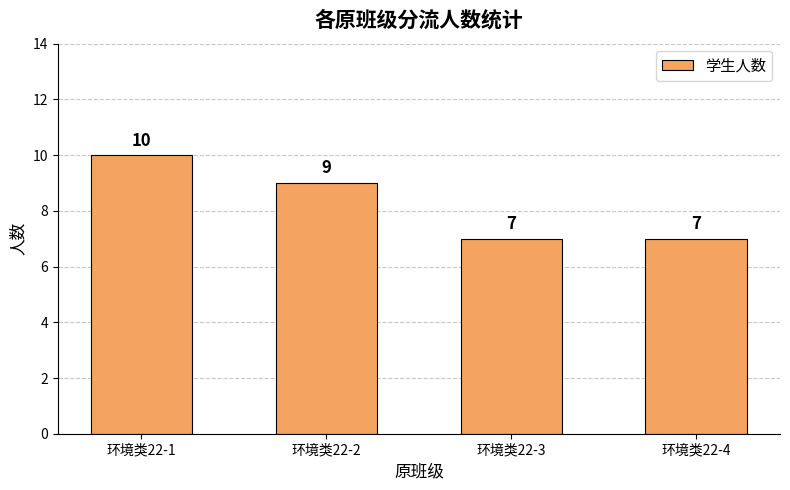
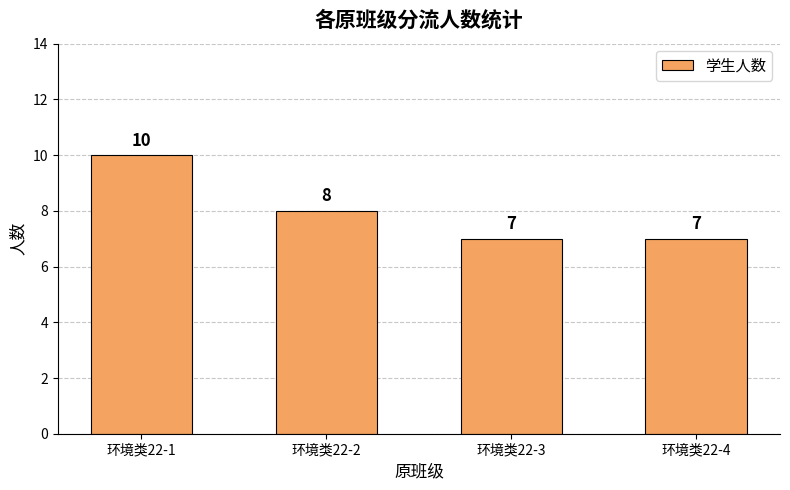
环境类22-2: 9 -> 8
